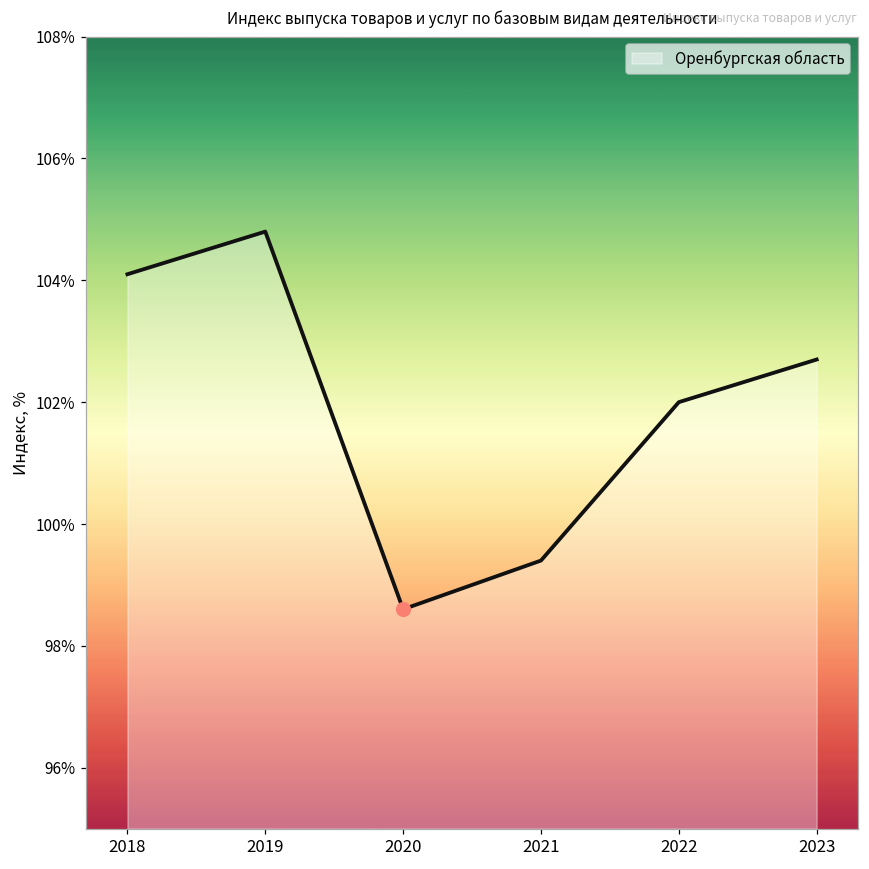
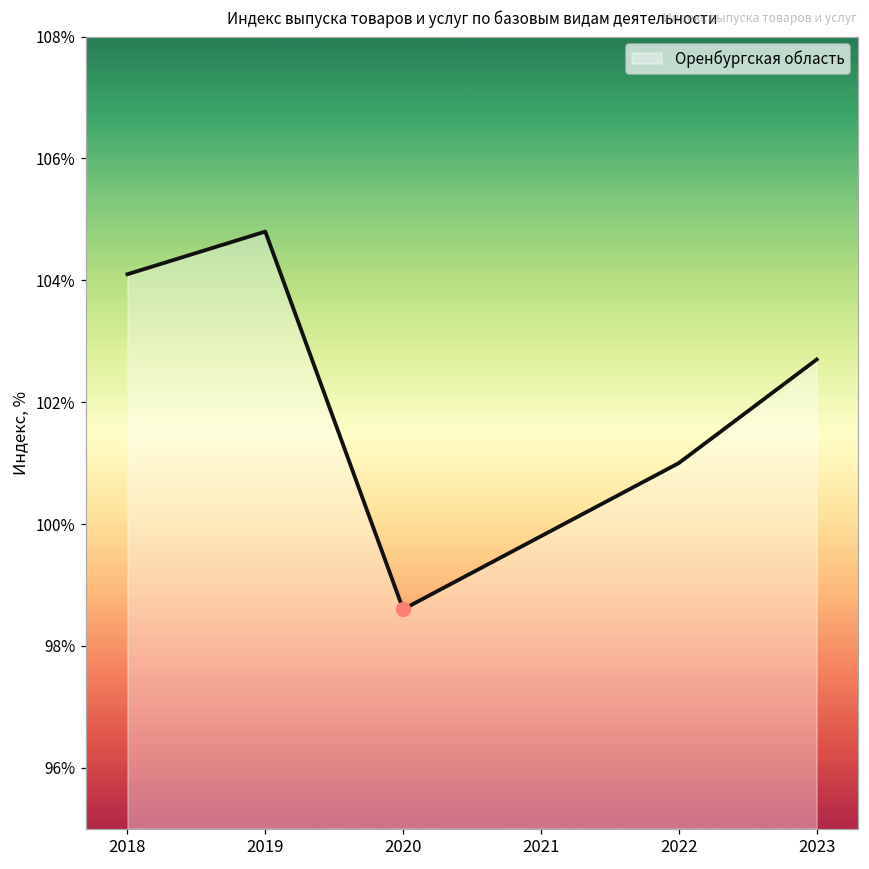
Оренбургская область, 2021: 99.4% -> 99.8%
Оренбургская область, 2022: 102% -> 101%
